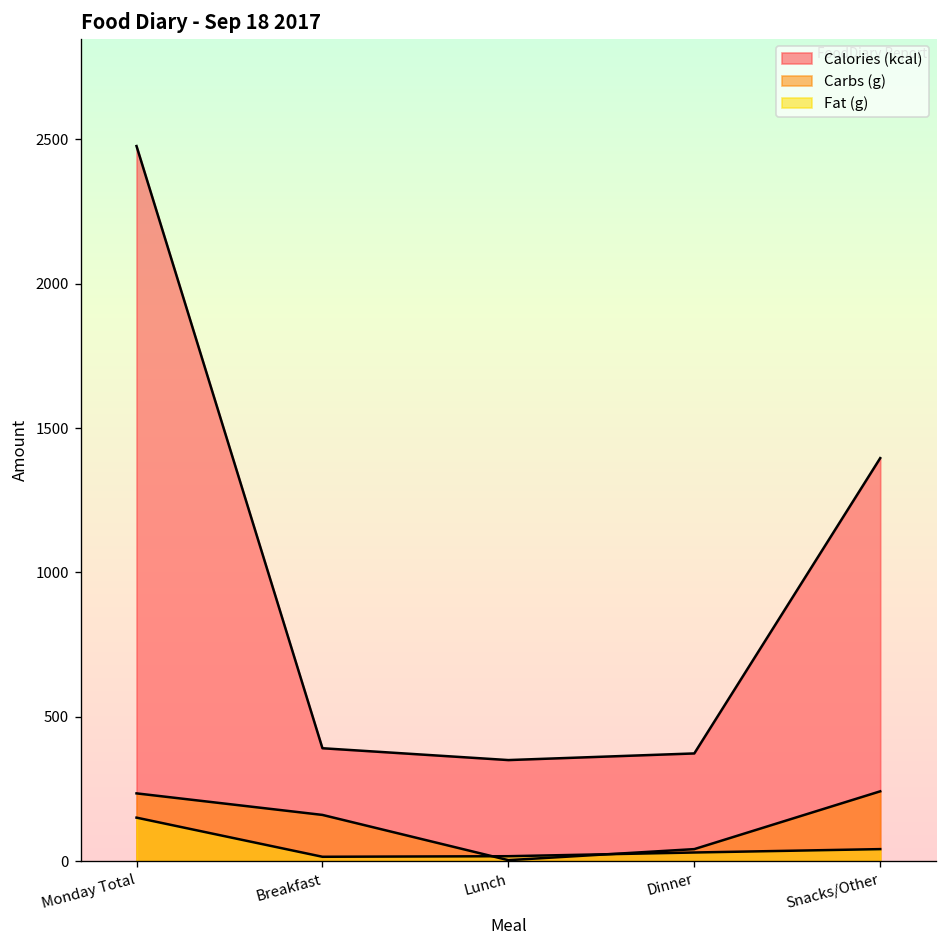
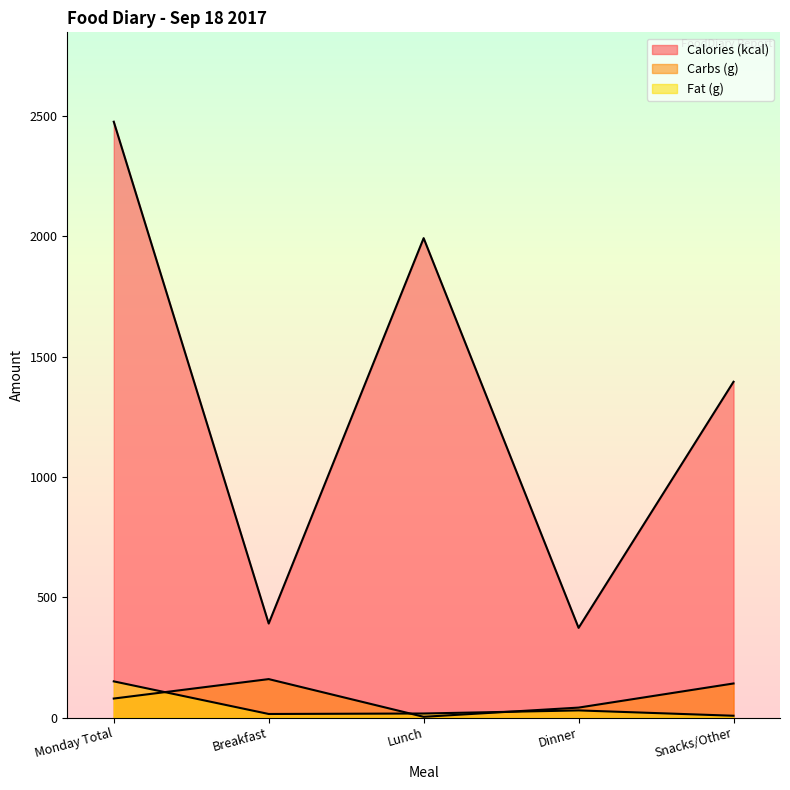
Carbs (g), Monday Total: 230 -> 80
Calories (kcal), Lunch: 350 -> 1990
Carbs (g), Snacks/Other: 240 -> 140
Fat (g), Snacks/Other: 40 -> 10
